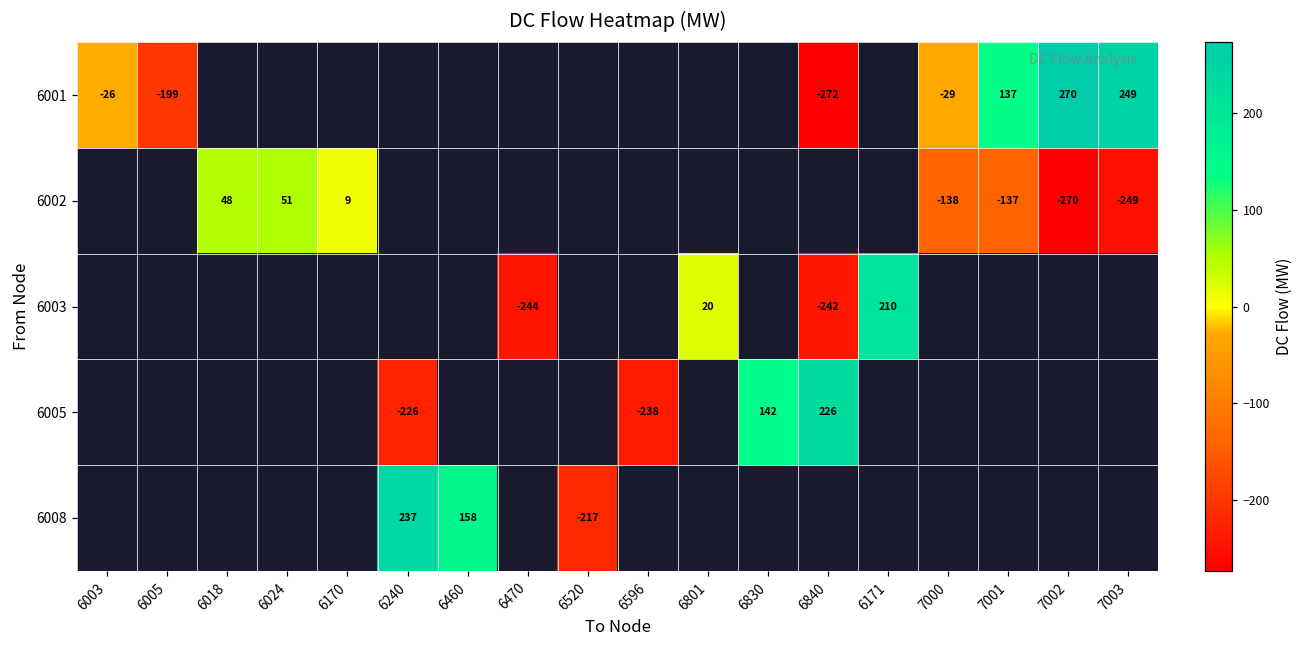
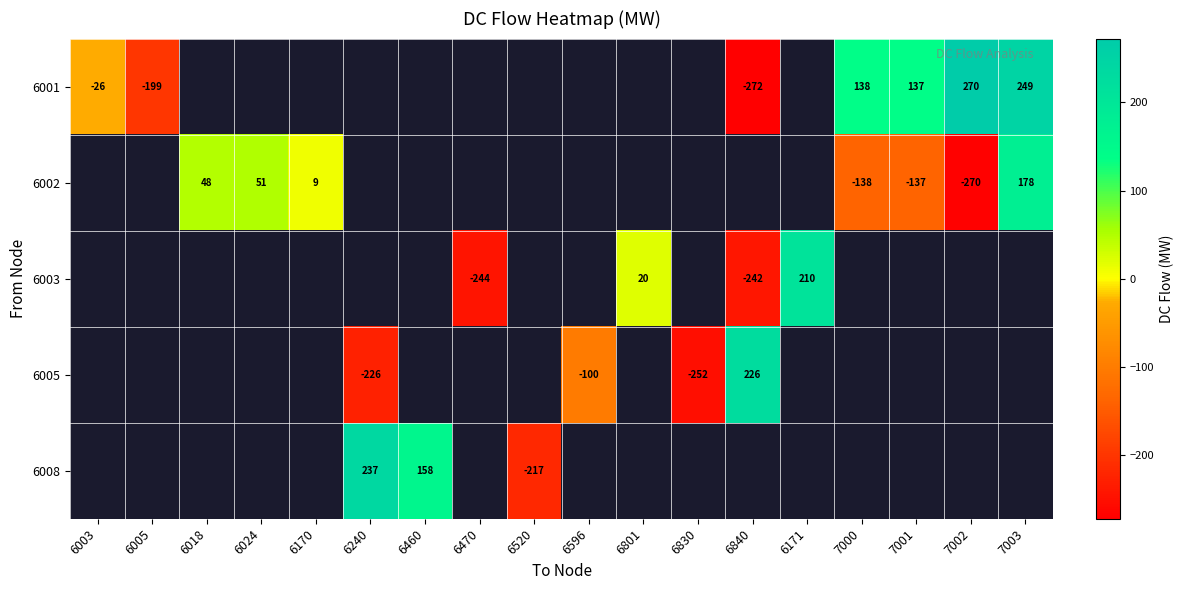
6001, 7000: -29 -> 138
6002, 7003: -249 -> 178
6005, 6596: -238 -> -100
6005, 6830: 142 -> -252
